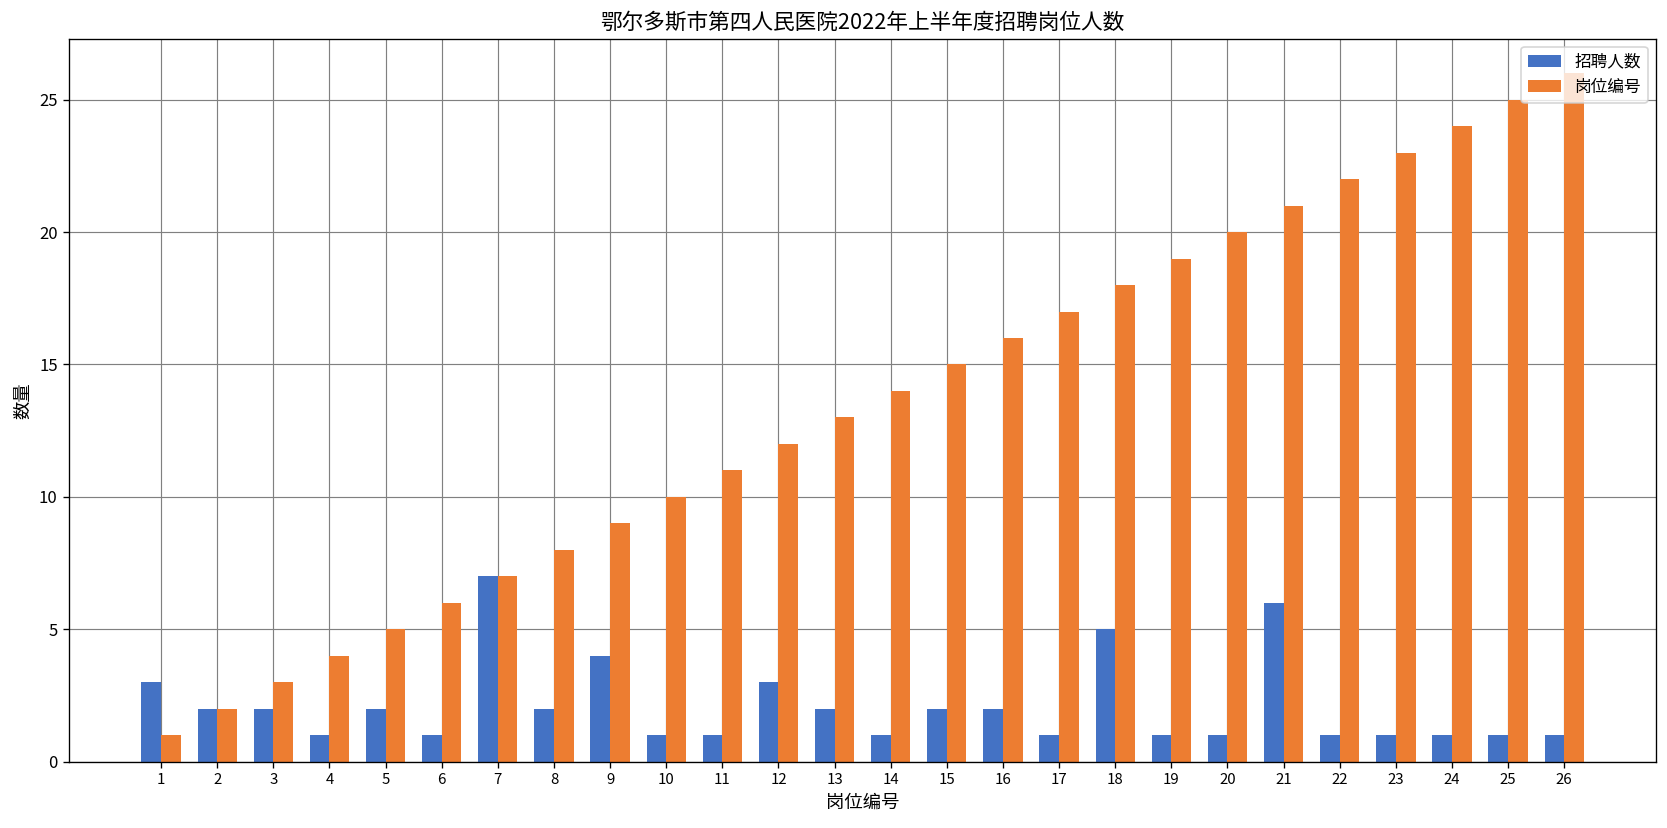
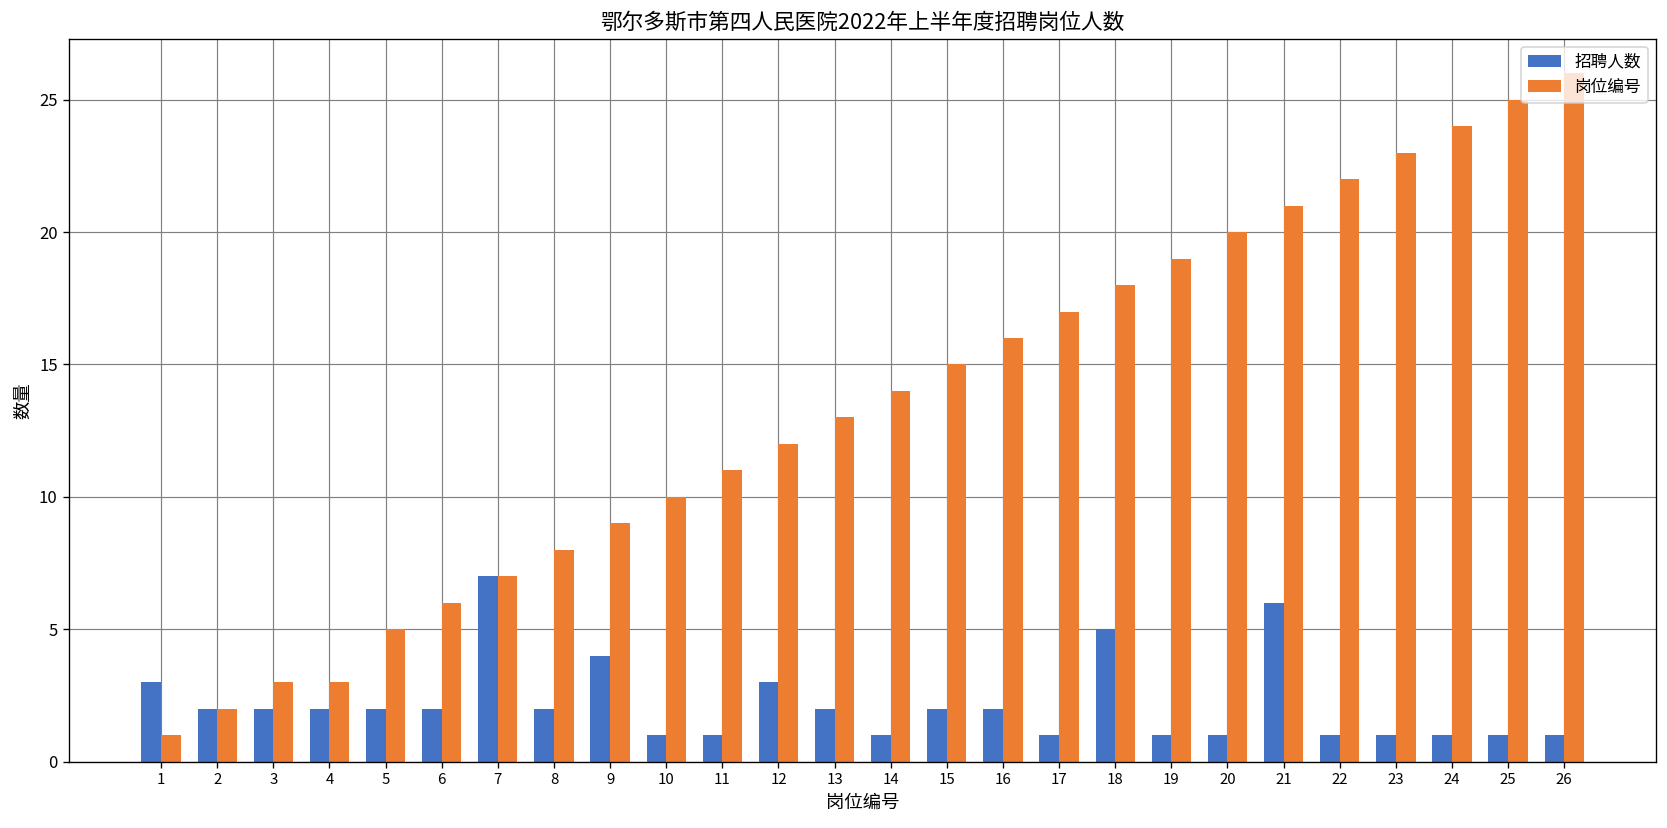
招聘人数, 4: 1 -> 2
岗位编号, 4: 4 -> 3
招聘人数, 6: 1 -> 2
